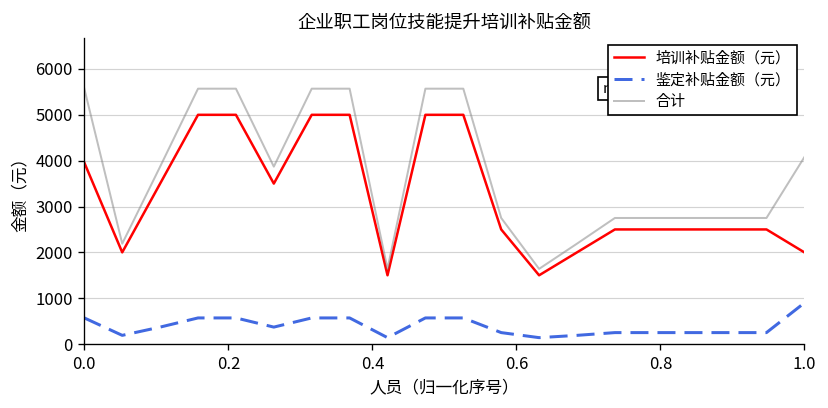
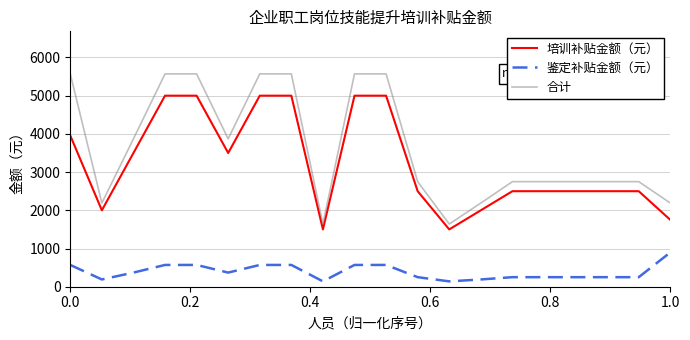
培训补贴金额（元）, 1.0: 2000 -> 1800
合计, 1.0: 4100 -> 2200
